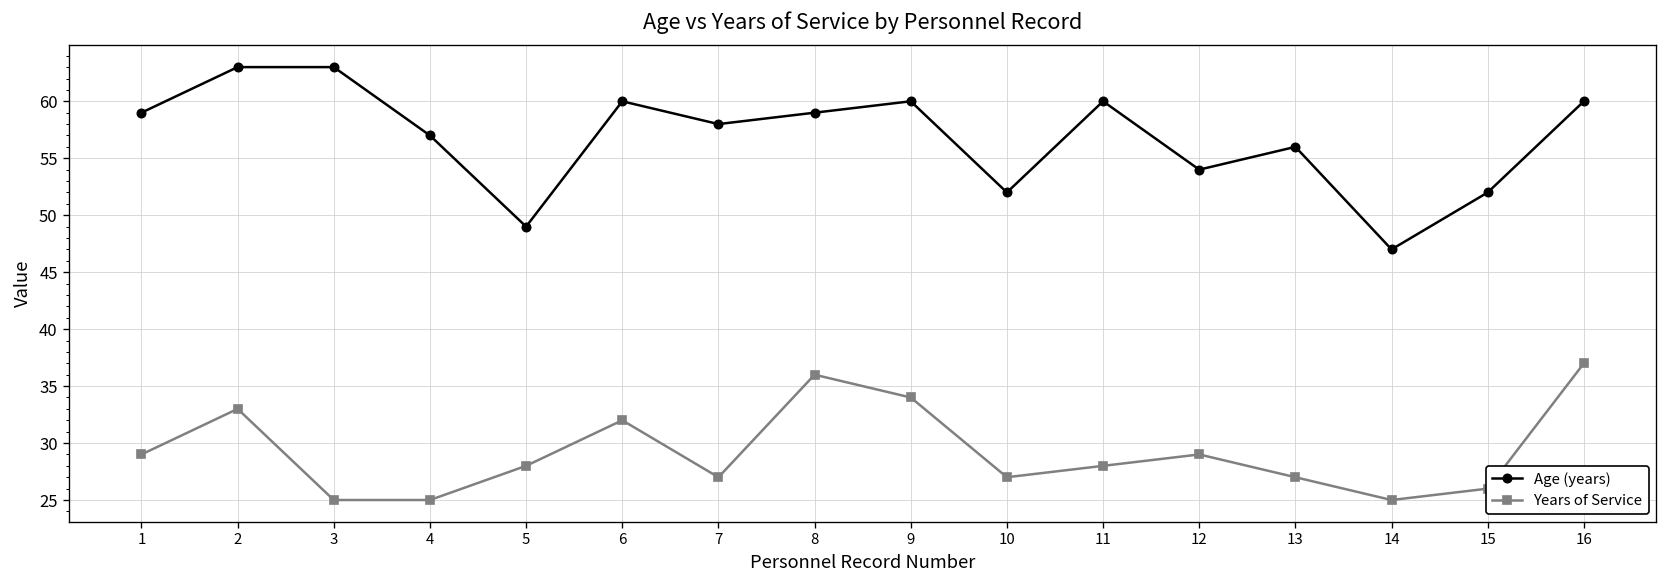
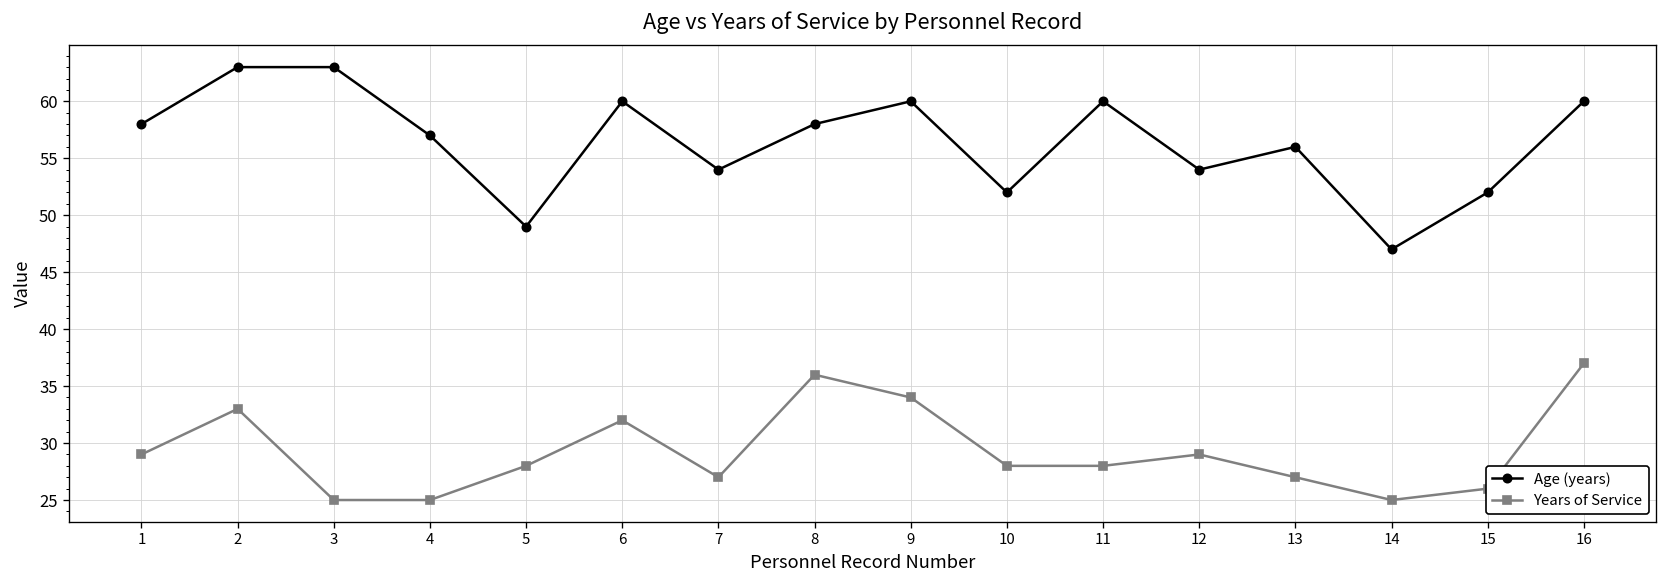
Age (years), 1: 59 -> 58
Age (years), 7: 58 -> 54
Age (years), 8: 59 -> 58
Years of Service, 10: 27 -> 28
